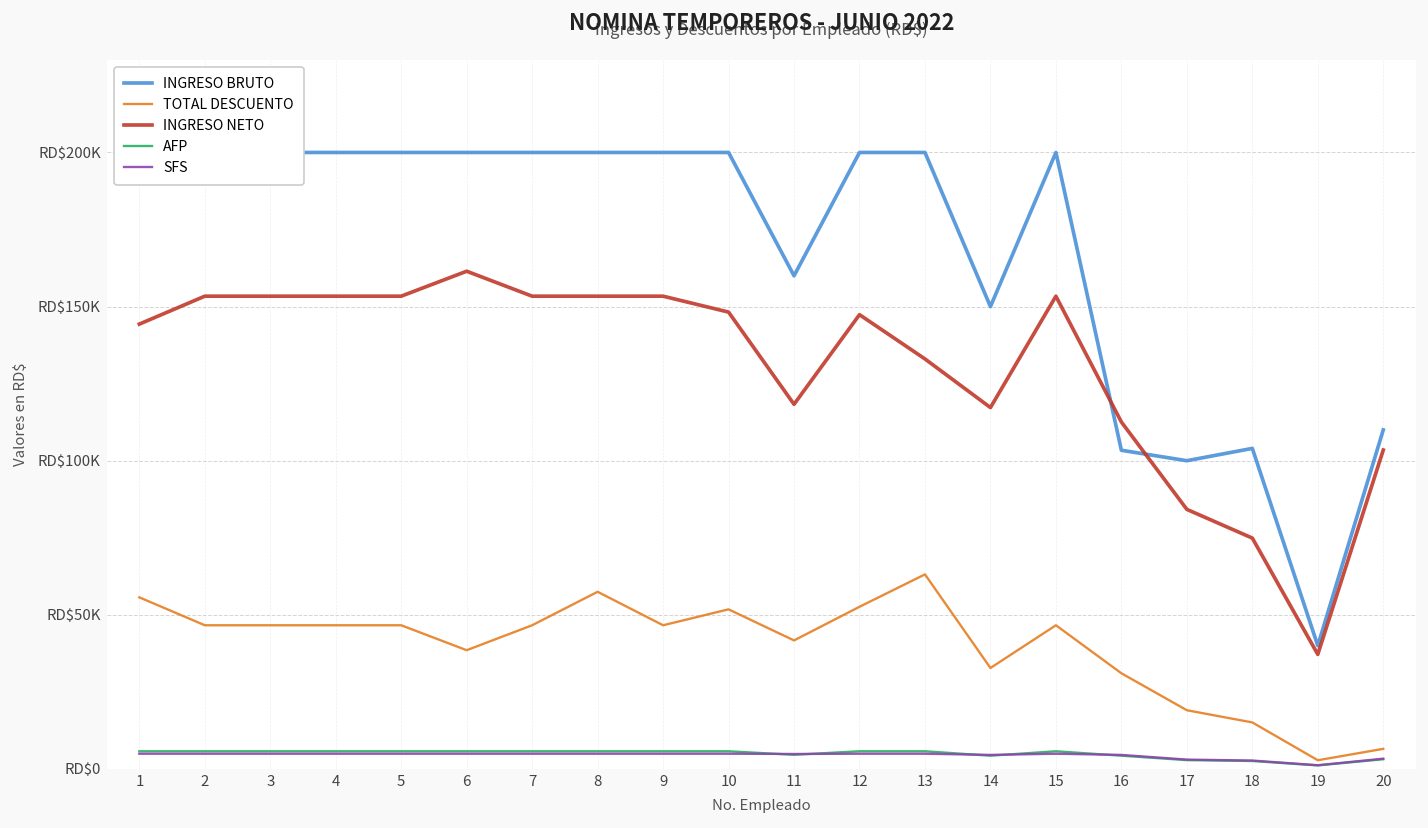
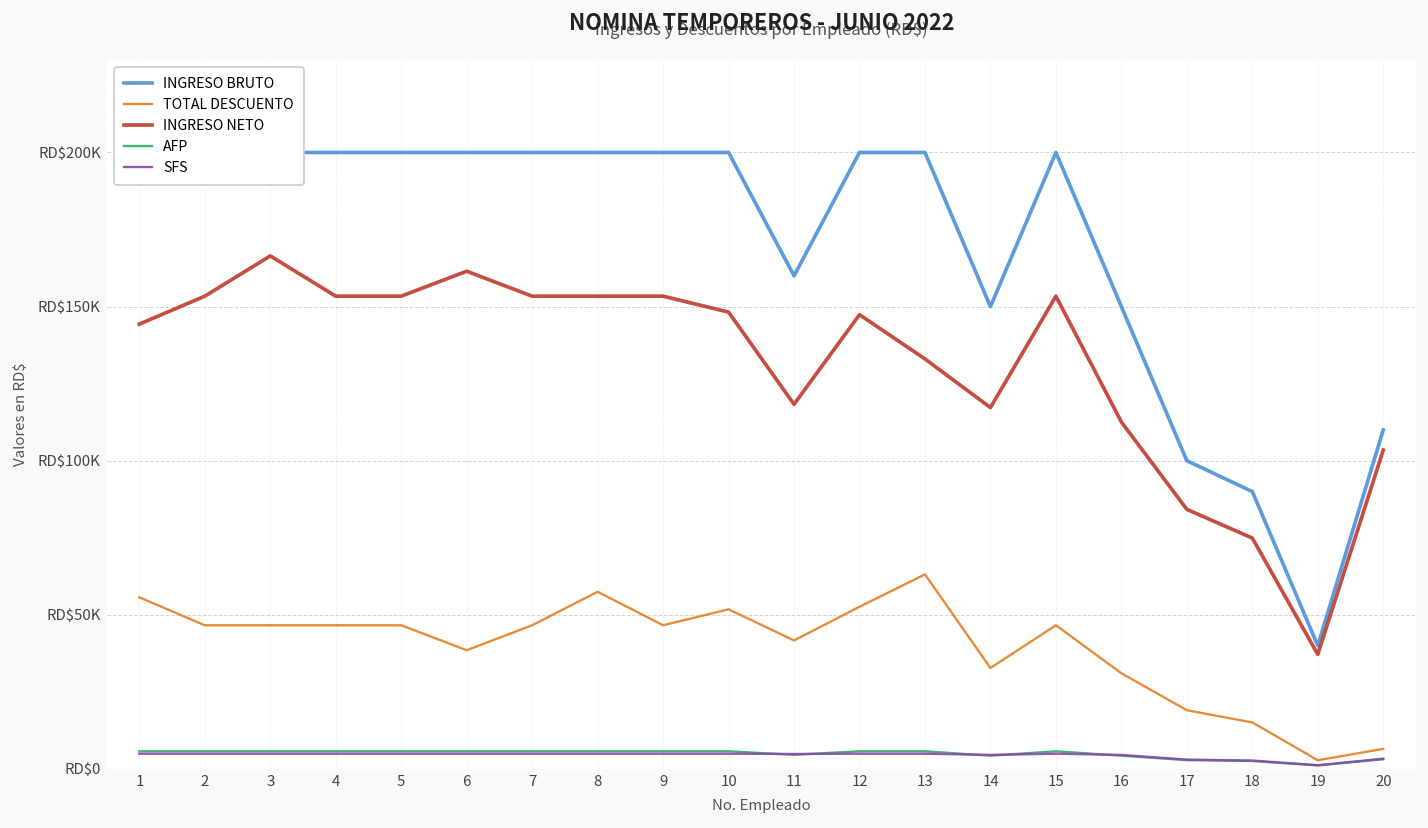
INGRESO NETO, 3: RD$153000 -> RD$166000
INGRESO BRUTO, 16: RD$103000 -> RD$150000
INGRESO BRUTO, 18: RD$104000 -> RD$90000
